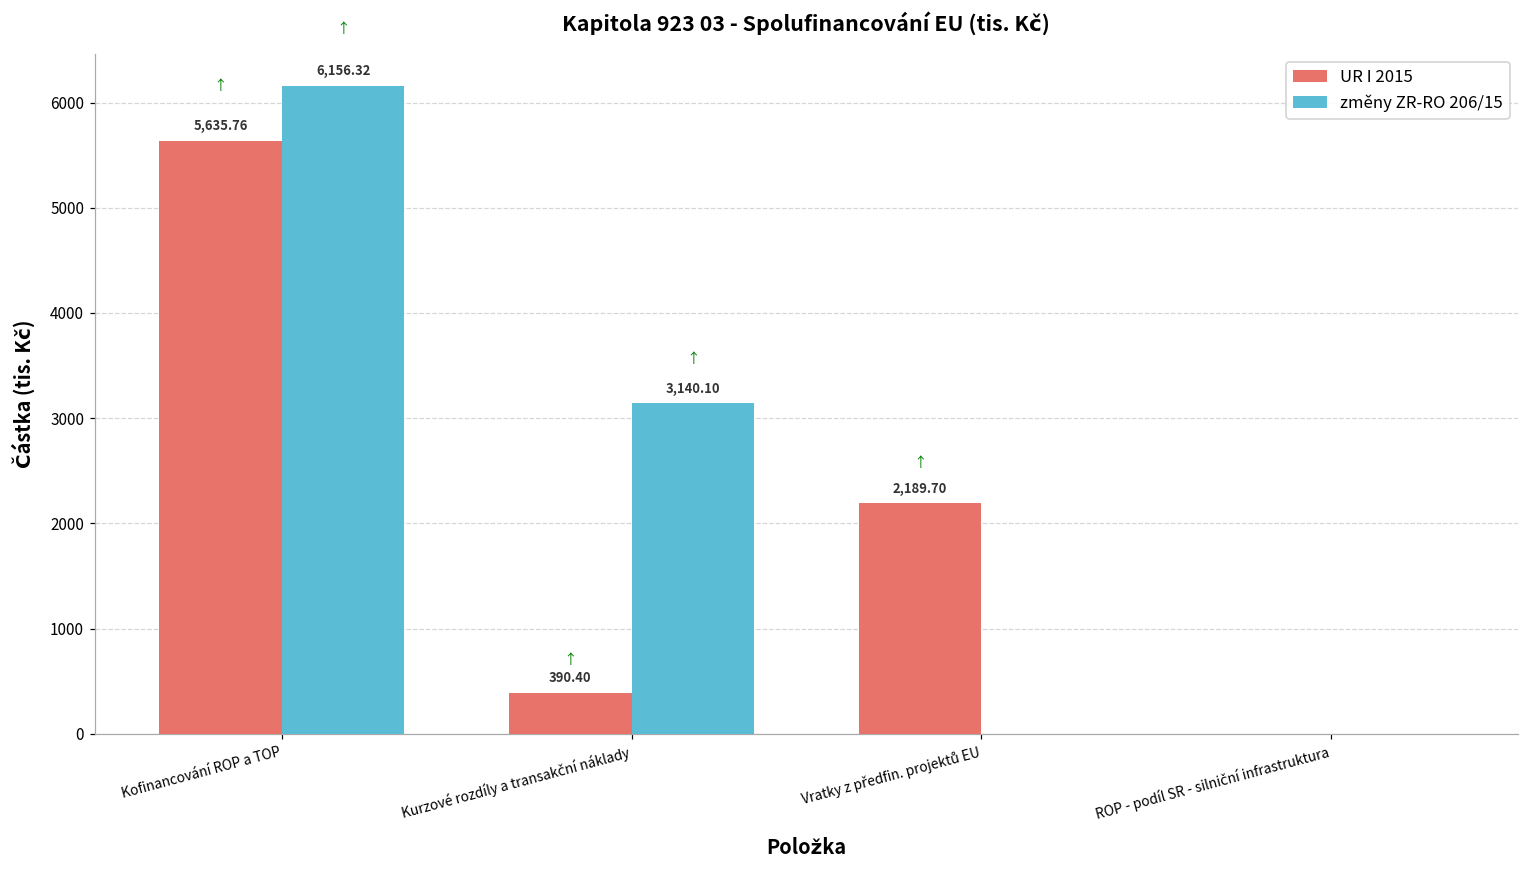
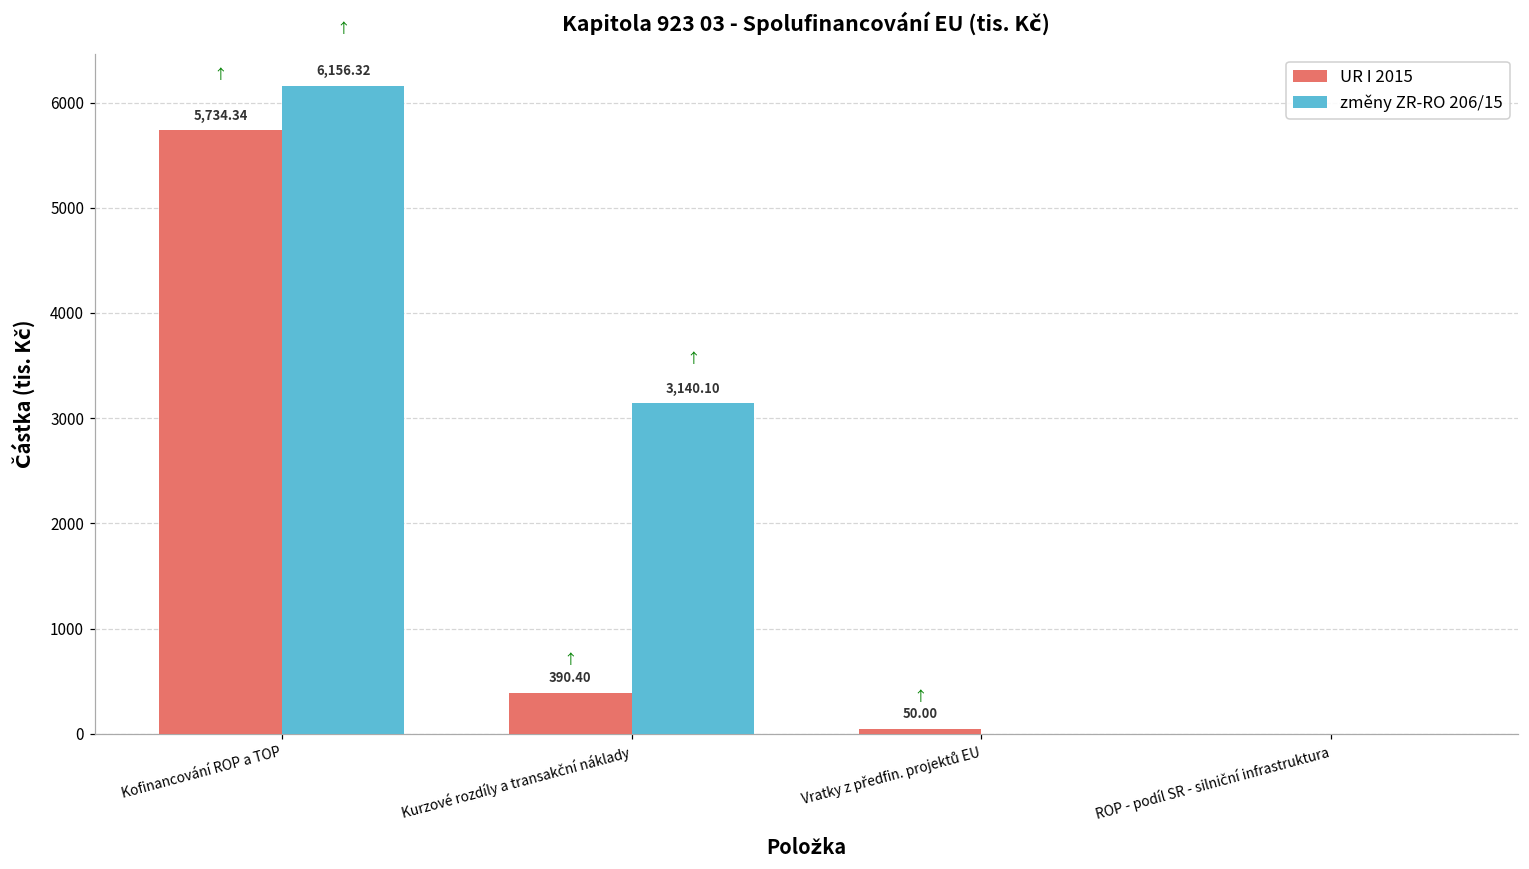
UR I 2015, Kofinancování ROP a TOP: 5,635.76 -> 5,734.34
UR I 2015, Vratky z předfin. projektů EU: 2,189.70 -> 50.00
